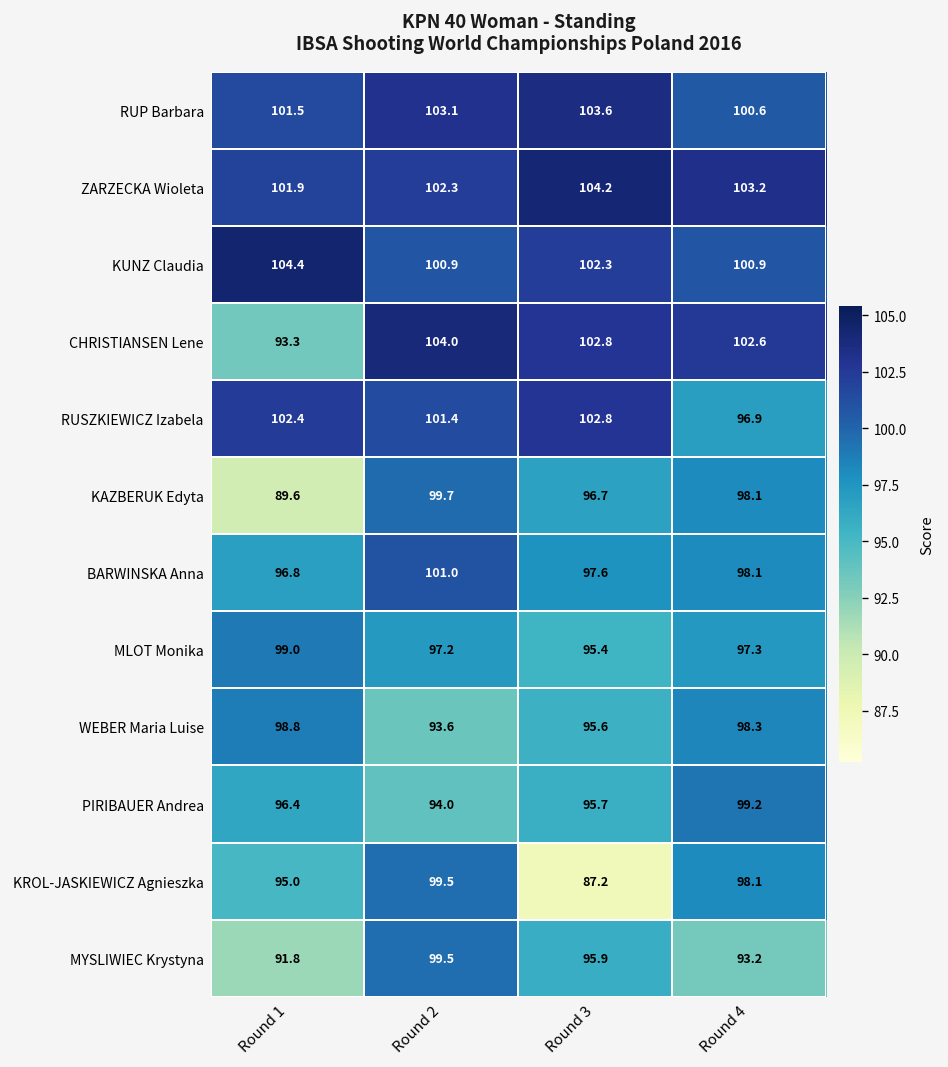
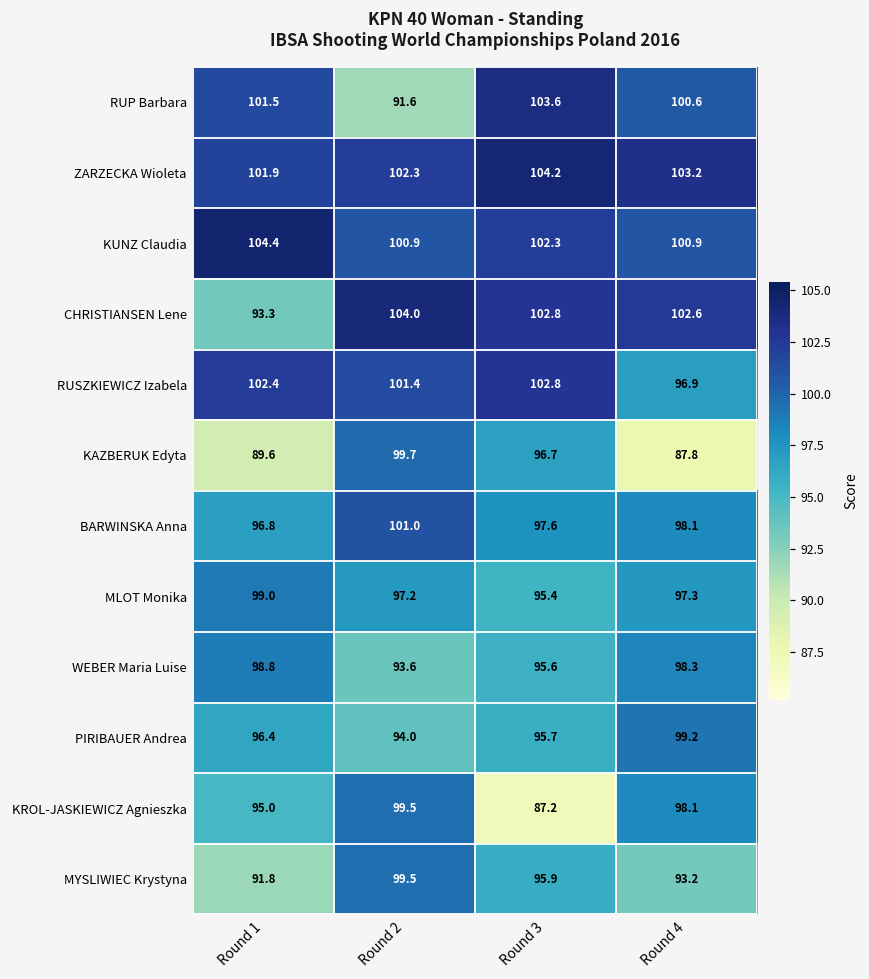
RUP Barbara, Round 2: 103.1 -> 91.6
KAZBERUK Edyta, Round 4: 98.1 -> 87.8
